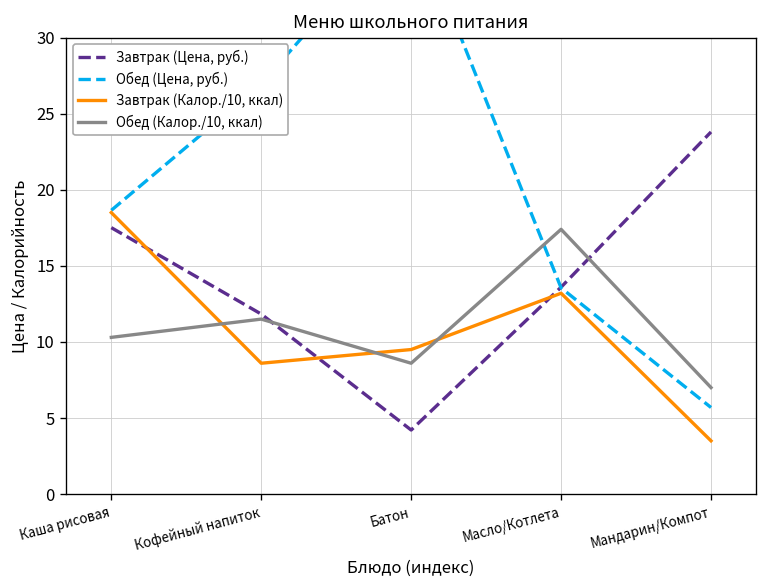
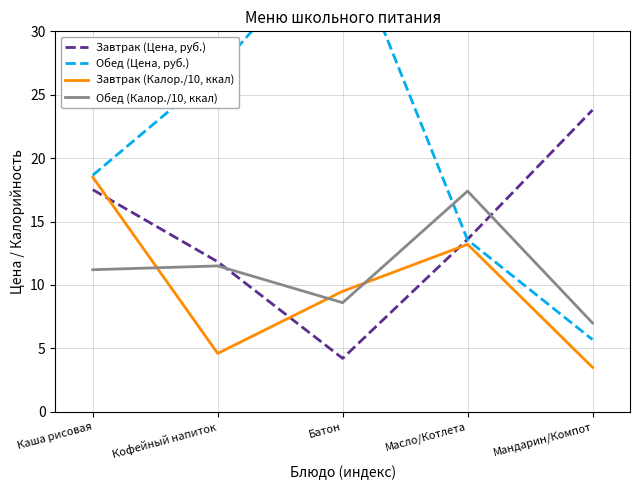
Обед (Калор./10, ккал), Каша рисовая: 10.3 -> 11.2
Завтрак (Калор./10, ккал), Кофейный напиток: 8.6 -> 4.6
